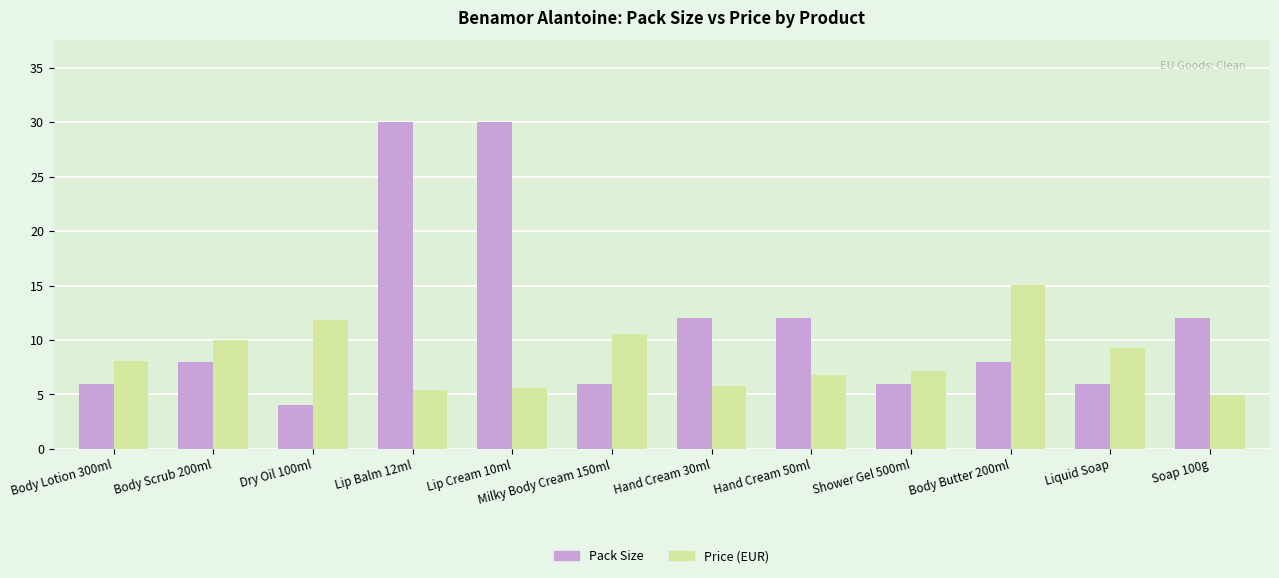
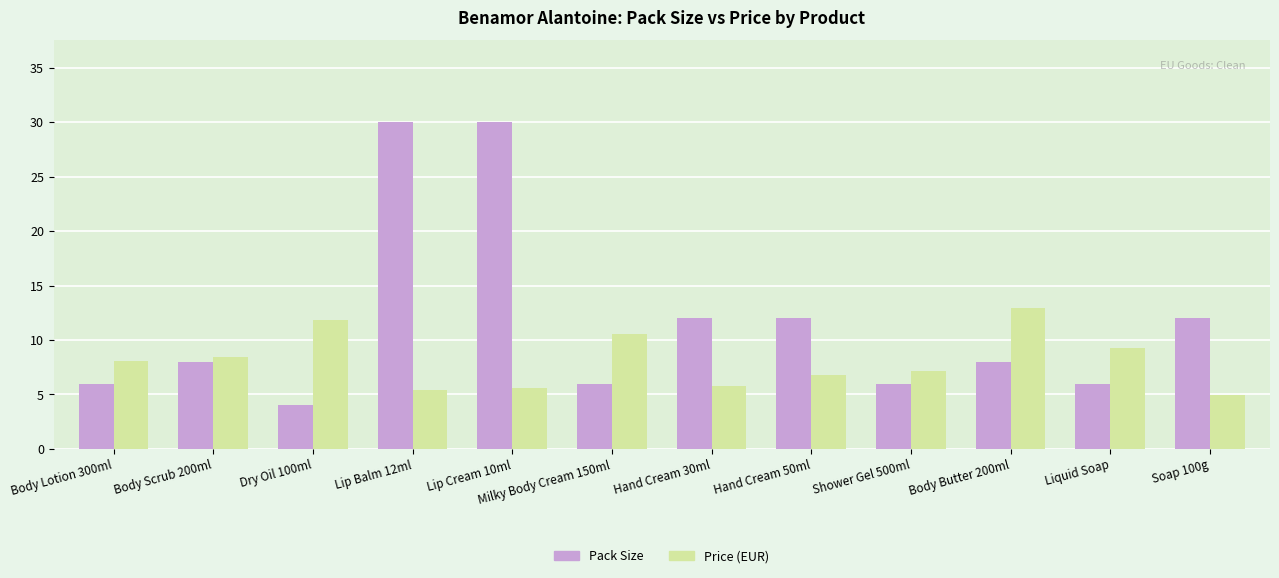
Price (EUR), Body Scrub 200ml: 10.0 -> 8.4
Price (EUR), Body Butter 200ml: 15.1 -> 12.9
